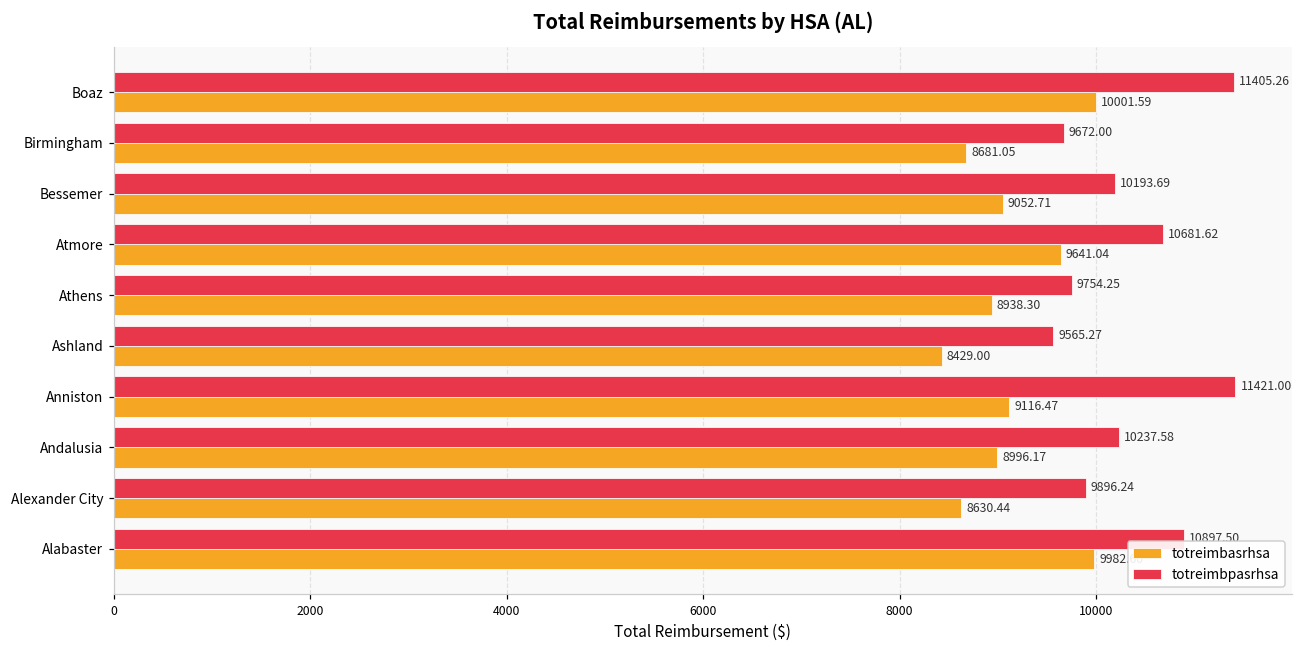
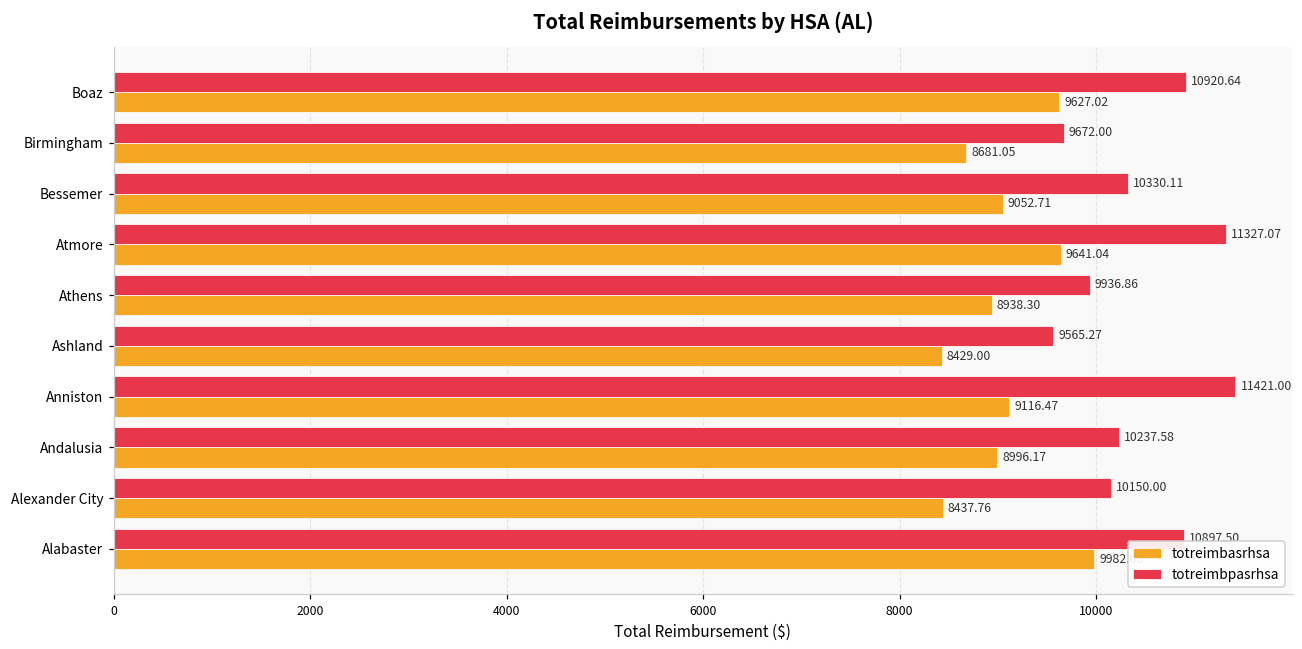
totreimbpasrhsa, Boaz: 11405.26 -> 10920.64
totreimbasrhsa, Boaz: 10001.59 -> 9627.02
totreimbpasrhsa, Bessemer: 10193.69 -> 10330.11
totreimbpasrhsa, Atmore: 10681.62 -> 11327.07
totreimbpasrhsa, Athens: 9754.25 -> 9936.86
totreimbpasrhsa, Alexander City: 9896.24 -> 10150.00
totreimbasrhsa, Alexander City: 8630.44 -> 8437.76
